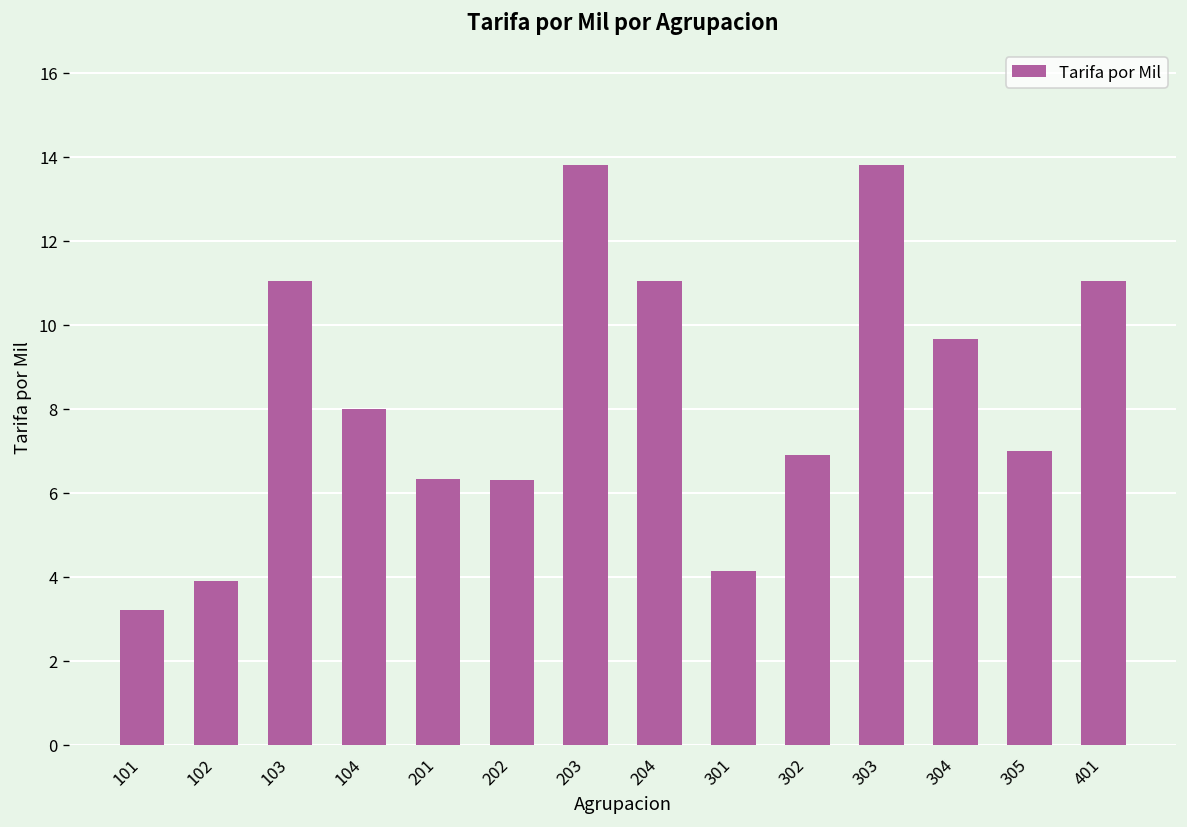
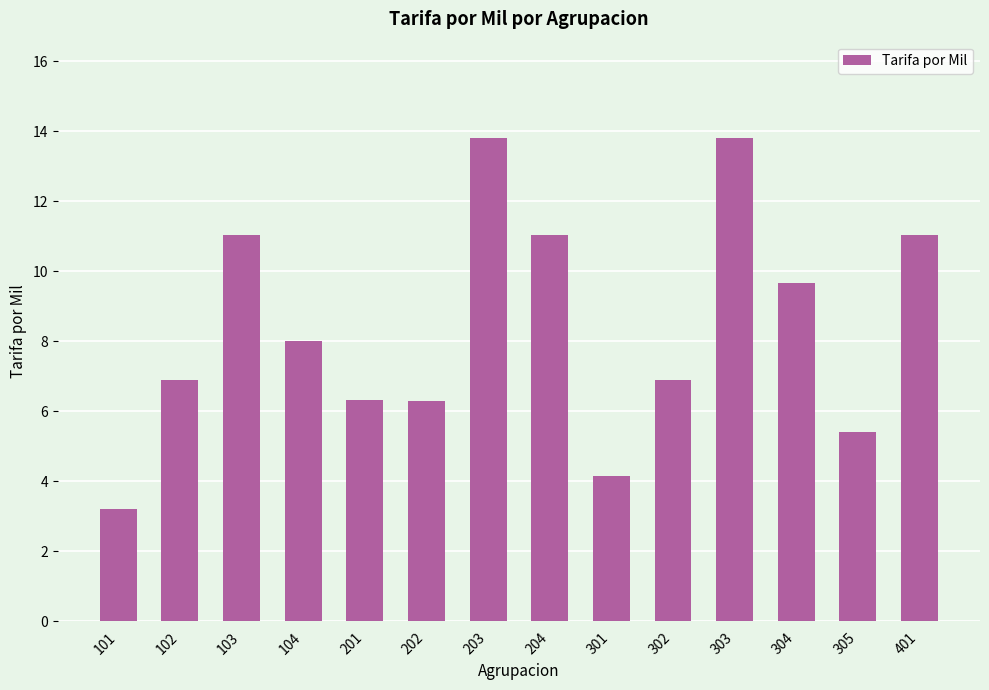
102: 3.9 -> 6.9
305: 7.0 -> 5.4
